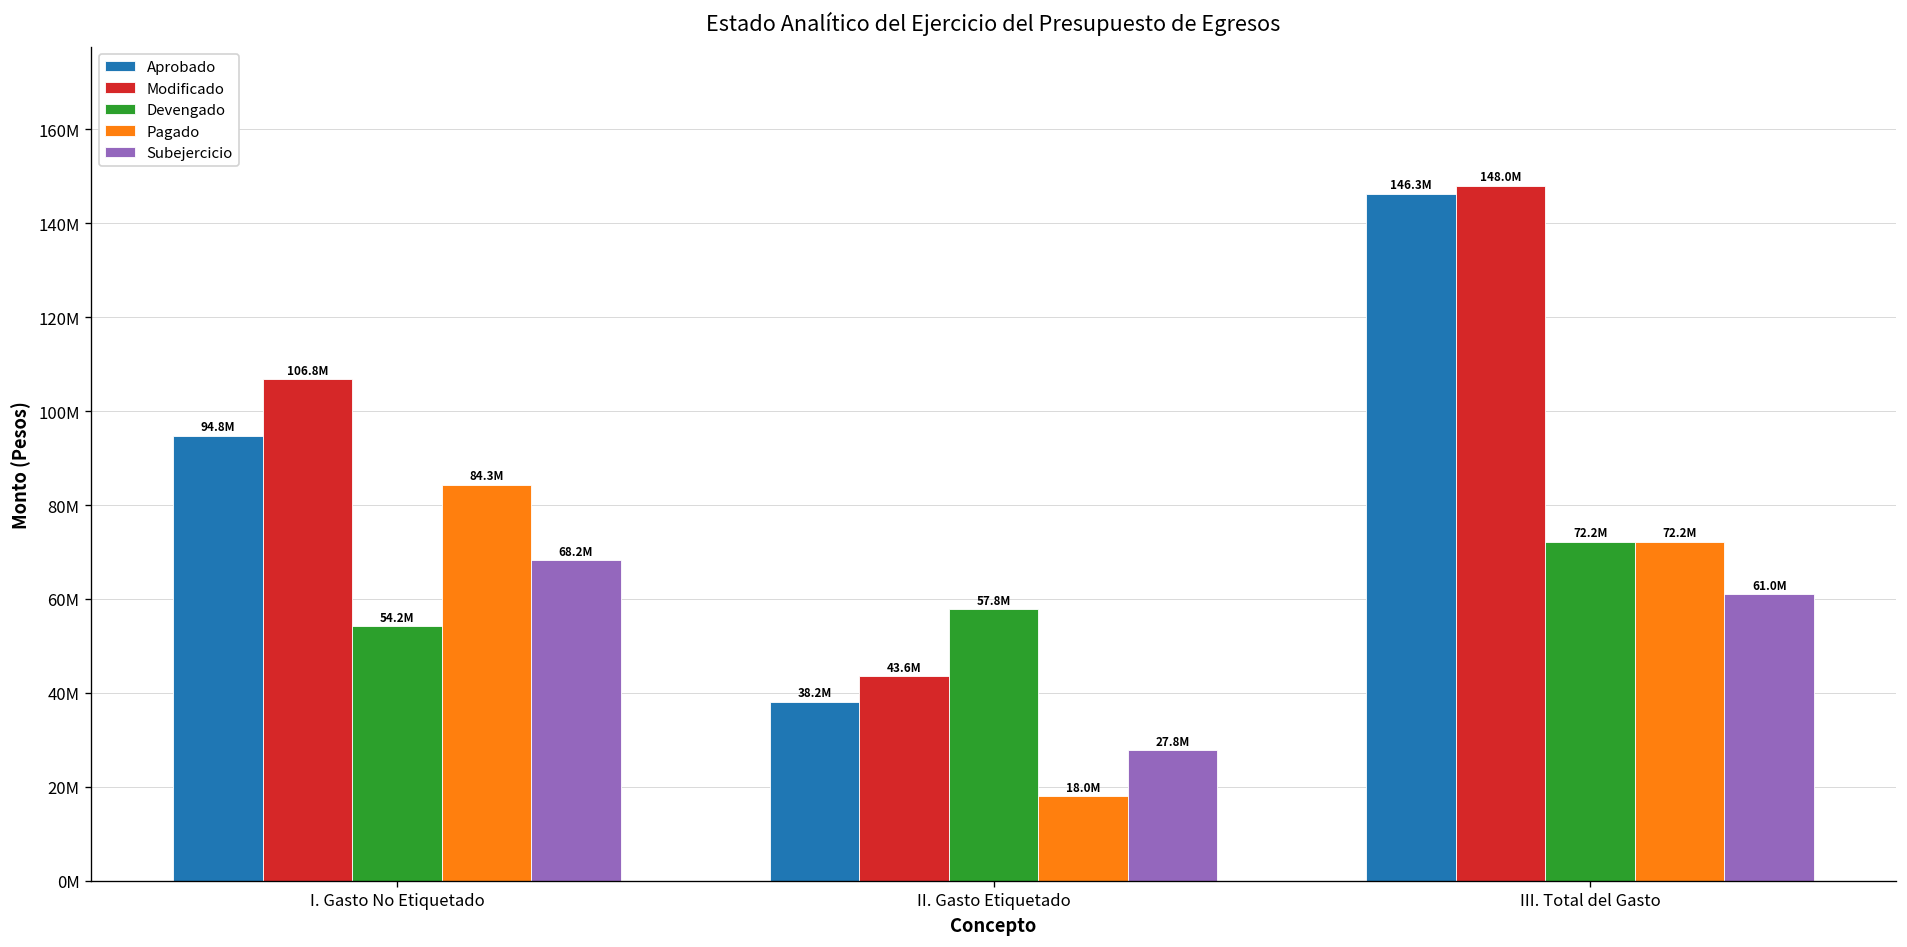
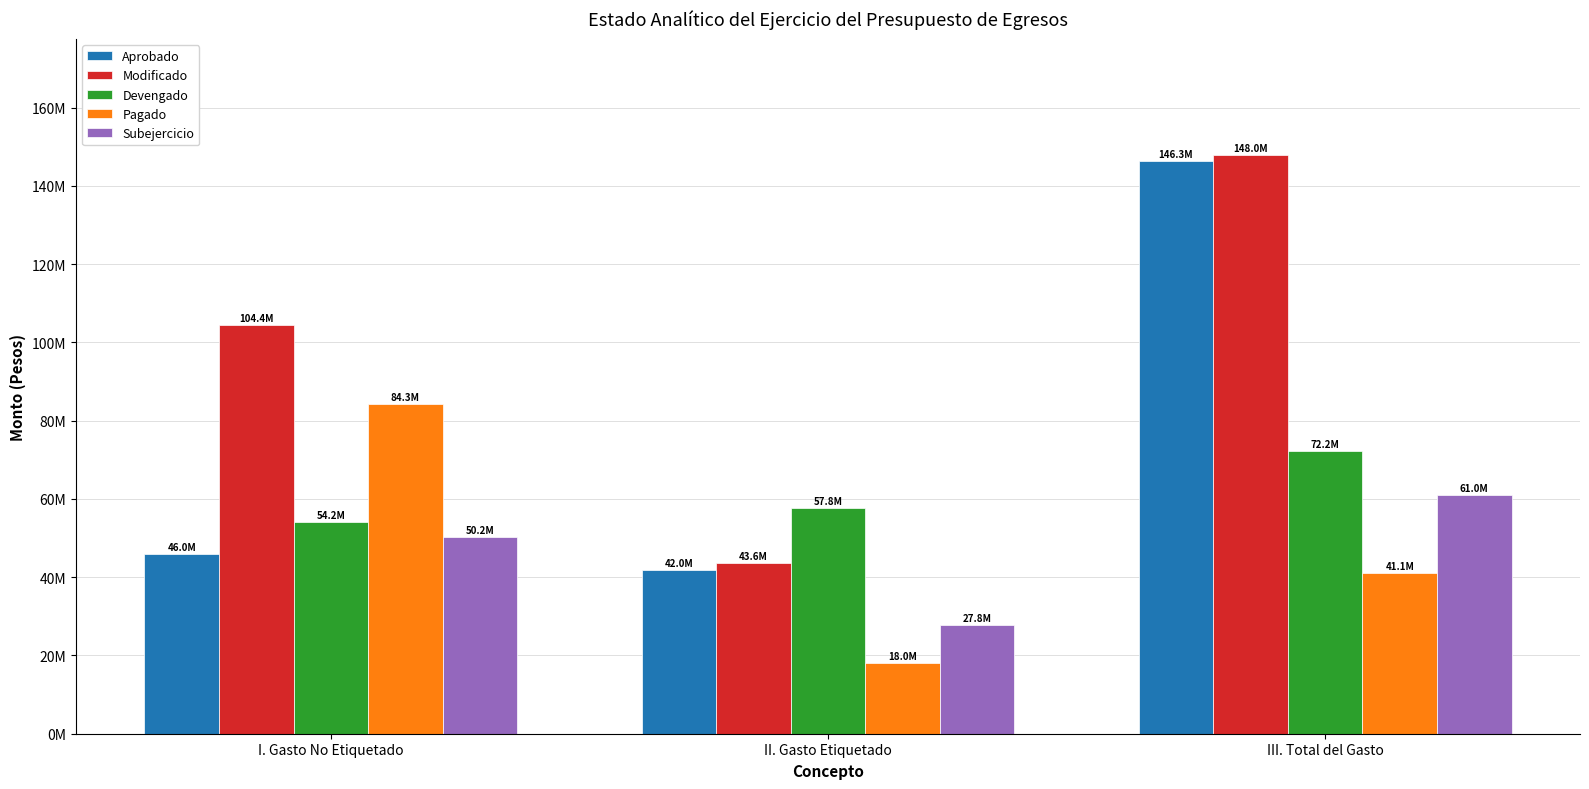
Aprobado, I. Gasto No Etiquetado: 94.8M -> 46.0M
Modificado, I. Gasto No Etiquetado: 106.8M -> 104.4M
Subejercicio, I. Gasto No Etiquetado: 68.2M -> 50.2M
Aprobado, II. Gasto Etiquetado: 38.2M -> 42.0M
Pagado, III. Total del Gasto: 72.2M -> 41.1M
